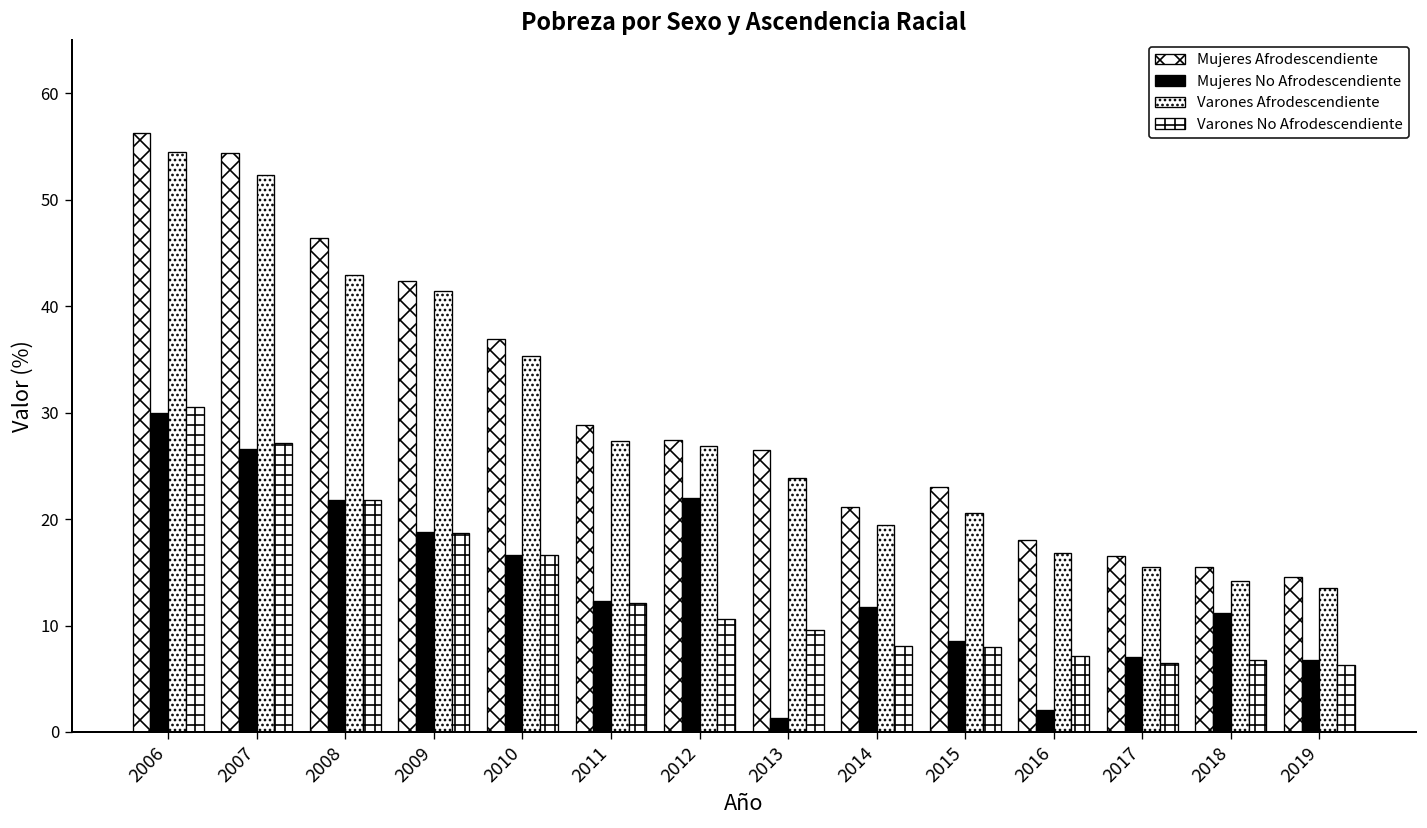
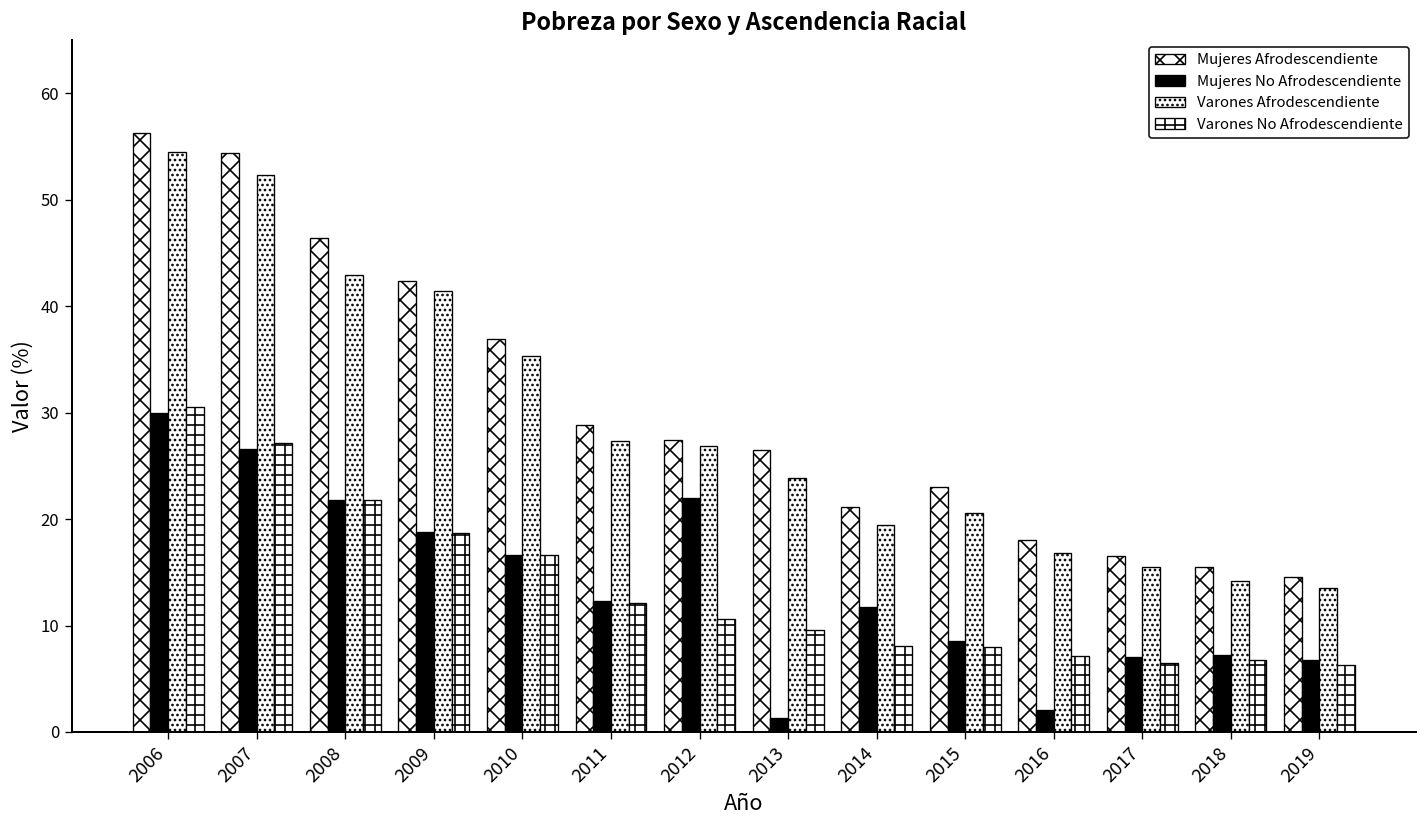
Mujeres No Afrodescendiente, 2018: 11 -> 7
